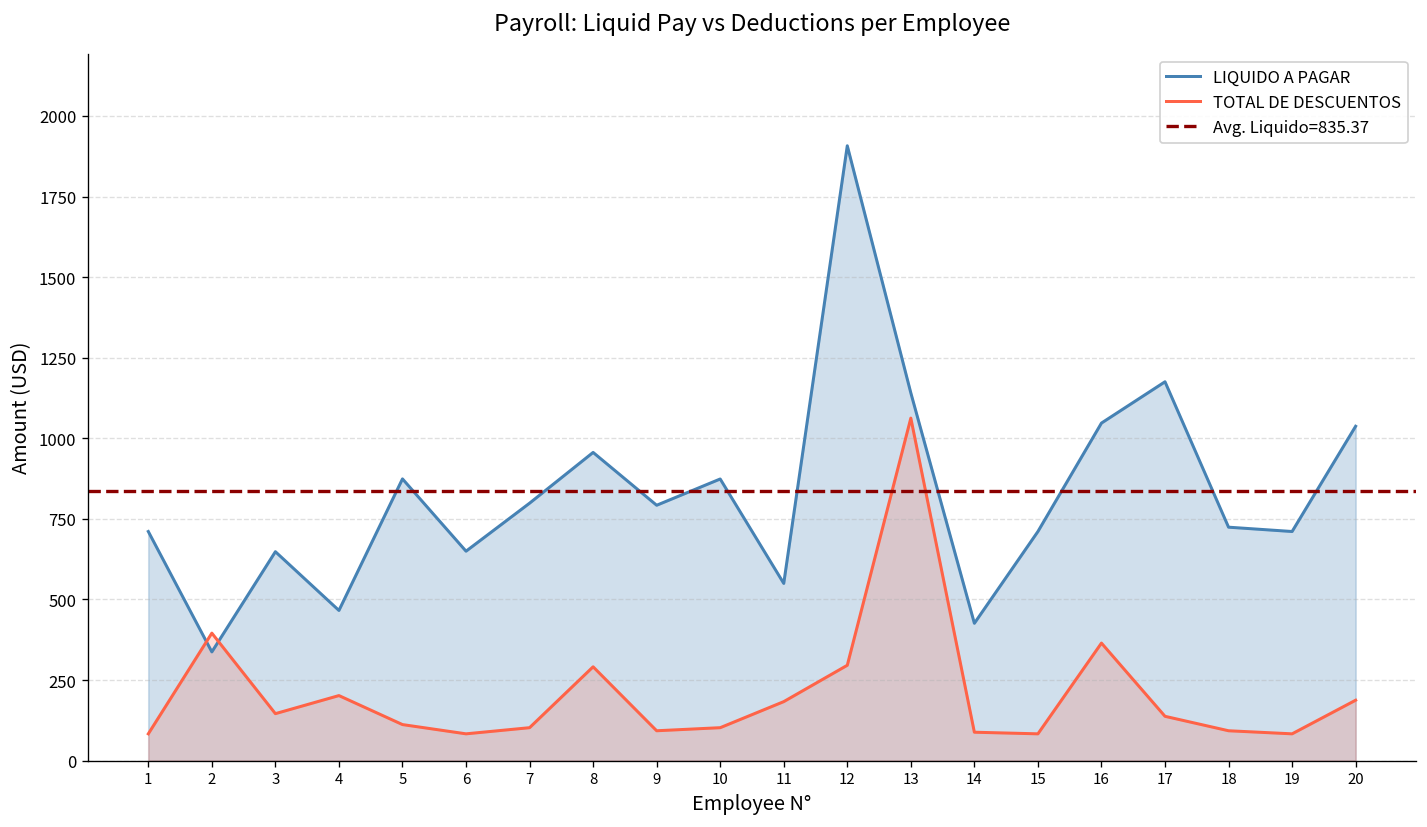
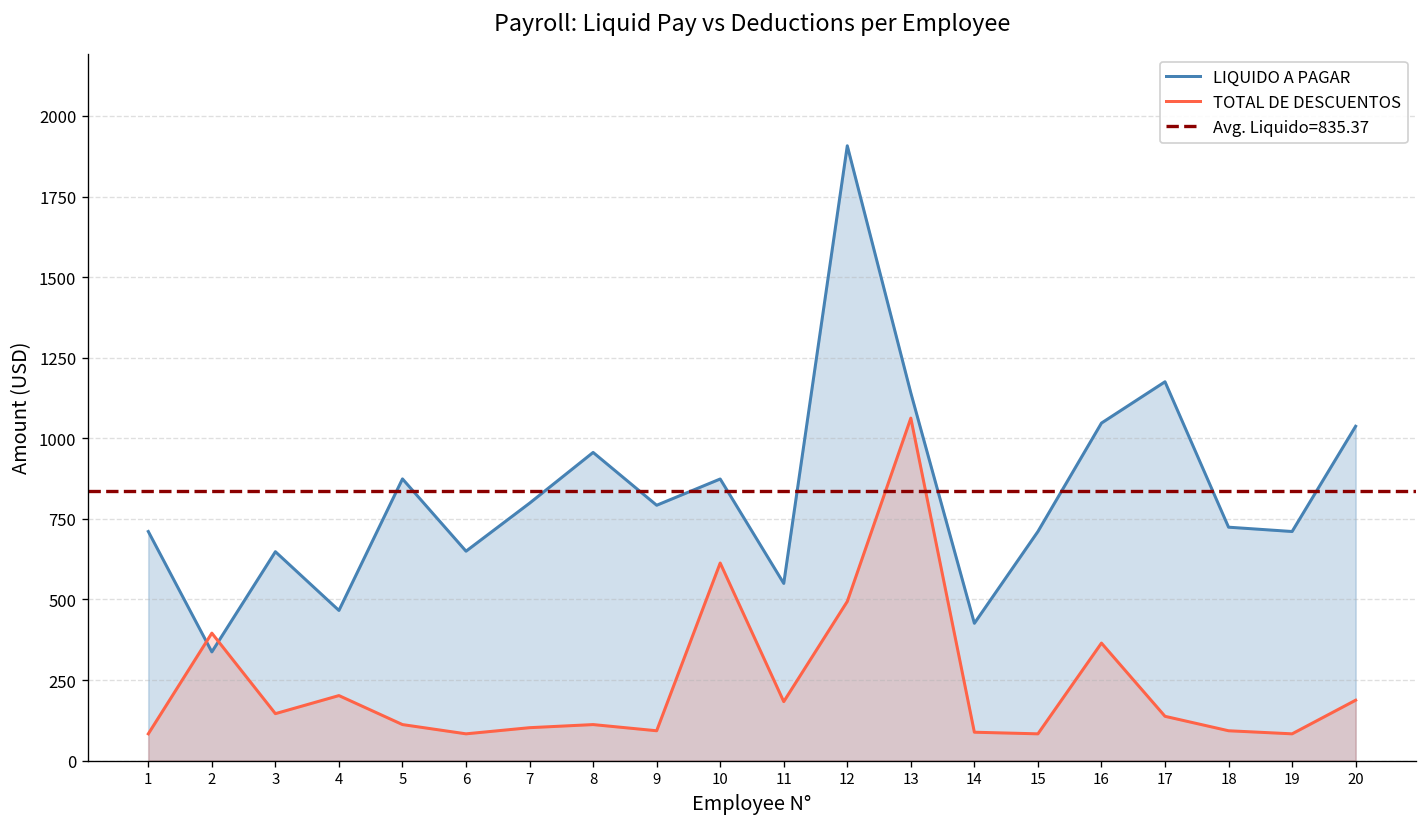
TOTAL DE DESCUENTOS, 8: 290 -> 110
TOTAL DE DESCUENTOS, 10: 100 -> 610
TOTAL DE DESCUENTOS, 12: 300 -> 490
